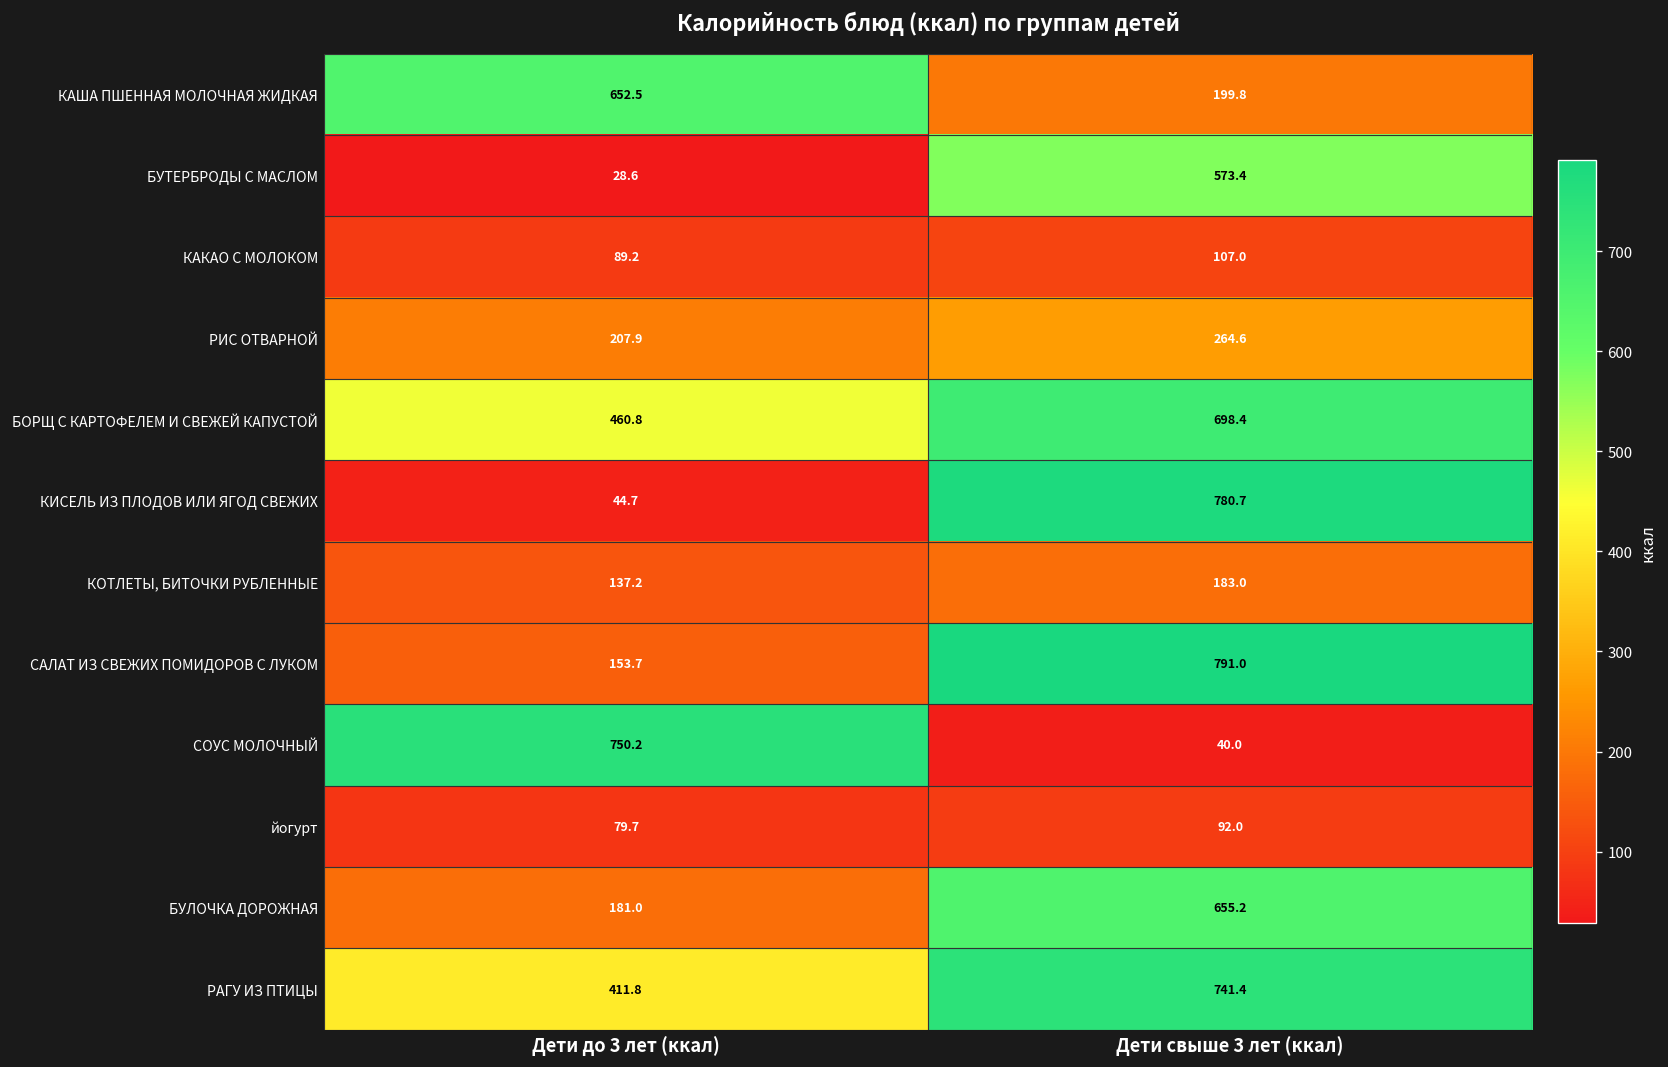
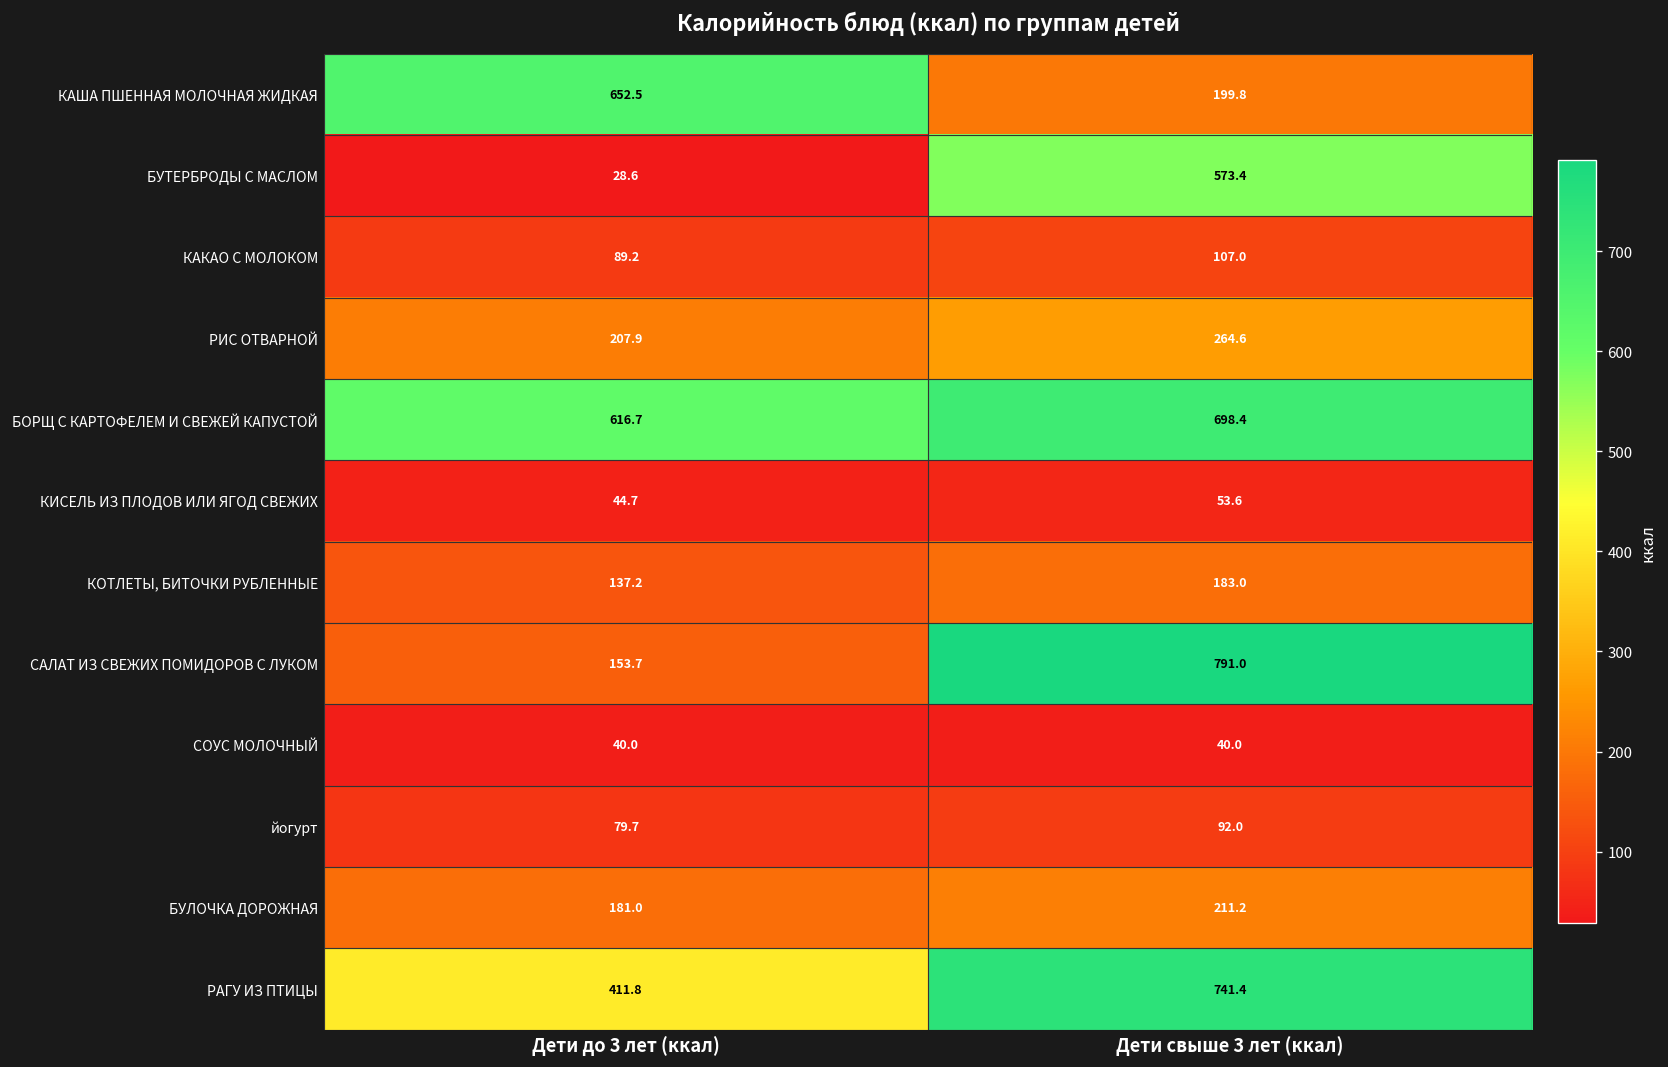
БОРЩ С КАРТОФЕЛЕМ И СВЕЖЕЙ КАПУСТОЙ, Дети до 3 лет (ккал): 460.8 -> 616.7
КИСЕЛЬ ИЗ ПЛОДОВ ИЛИ ЯГОД СВЕЖИХ, Дети свыше 3 лет (ккал): 780.7 -> 53.6
СОУС МОЛОЧНЫЙ, Дети до 3 лет (ккал): 750.2 -> 40.0
БУЛОЧКА ДОРОЖНАЯ, Дети свыше 3 лет (ккал): 655.2 -> 211.2
